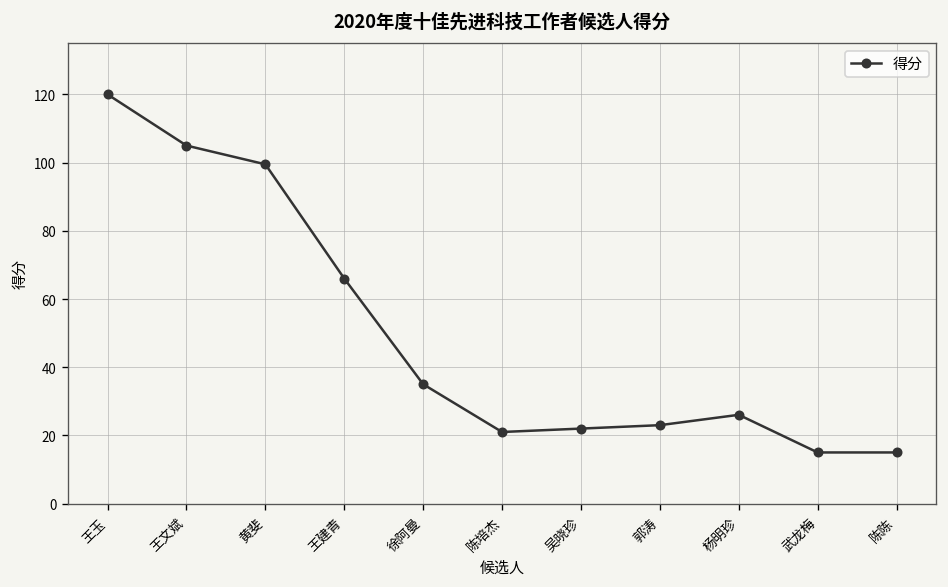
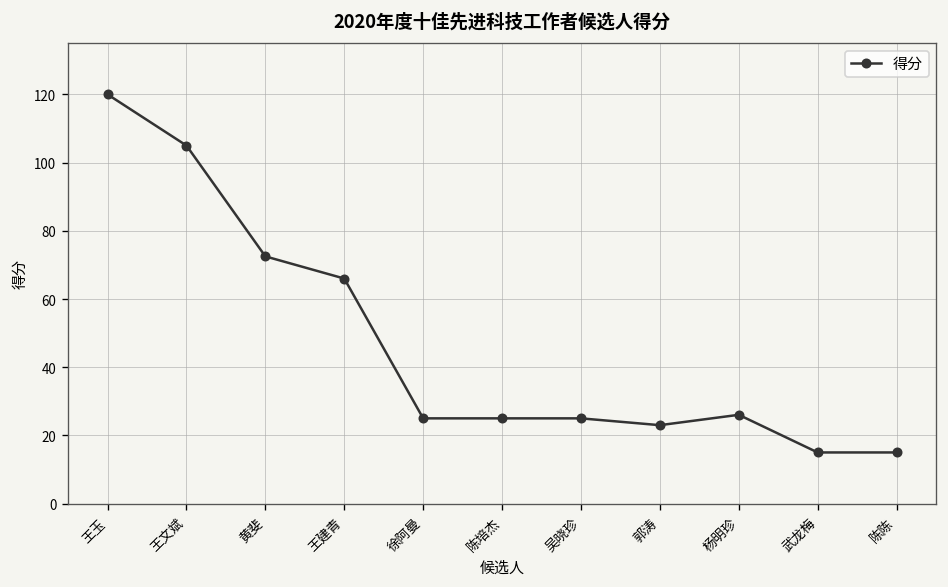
黄斐: 100 -> 73
徐阿曼: 35 -> 25
陈培杰: 21 -> 25
吴晓珍: 22 -> 25
